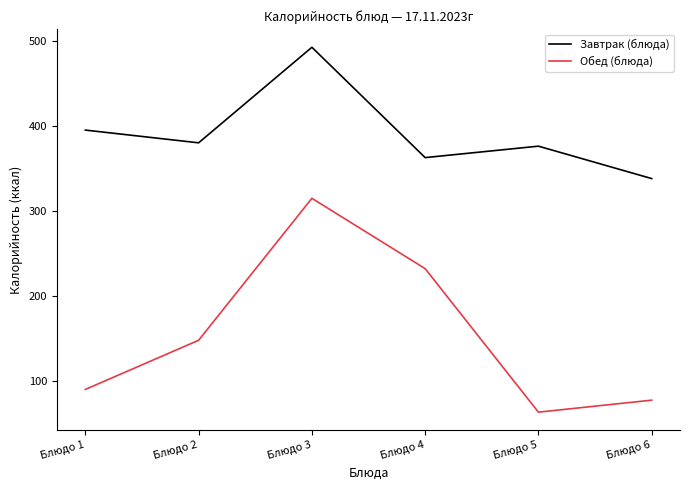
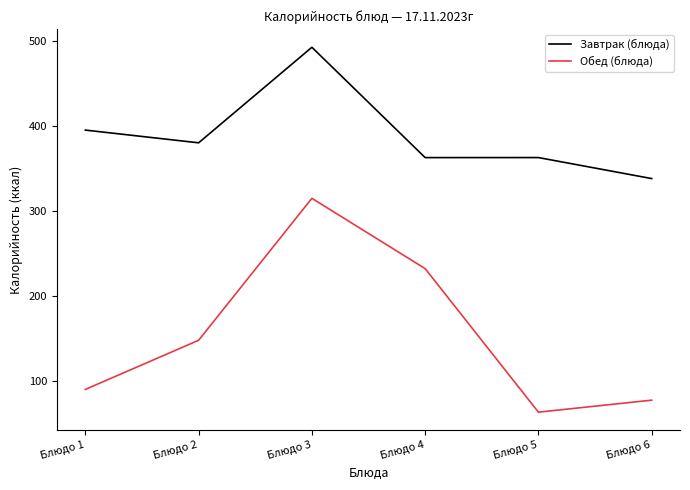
Завтрак (блюда), Блюдо 5: 380 -> 360
